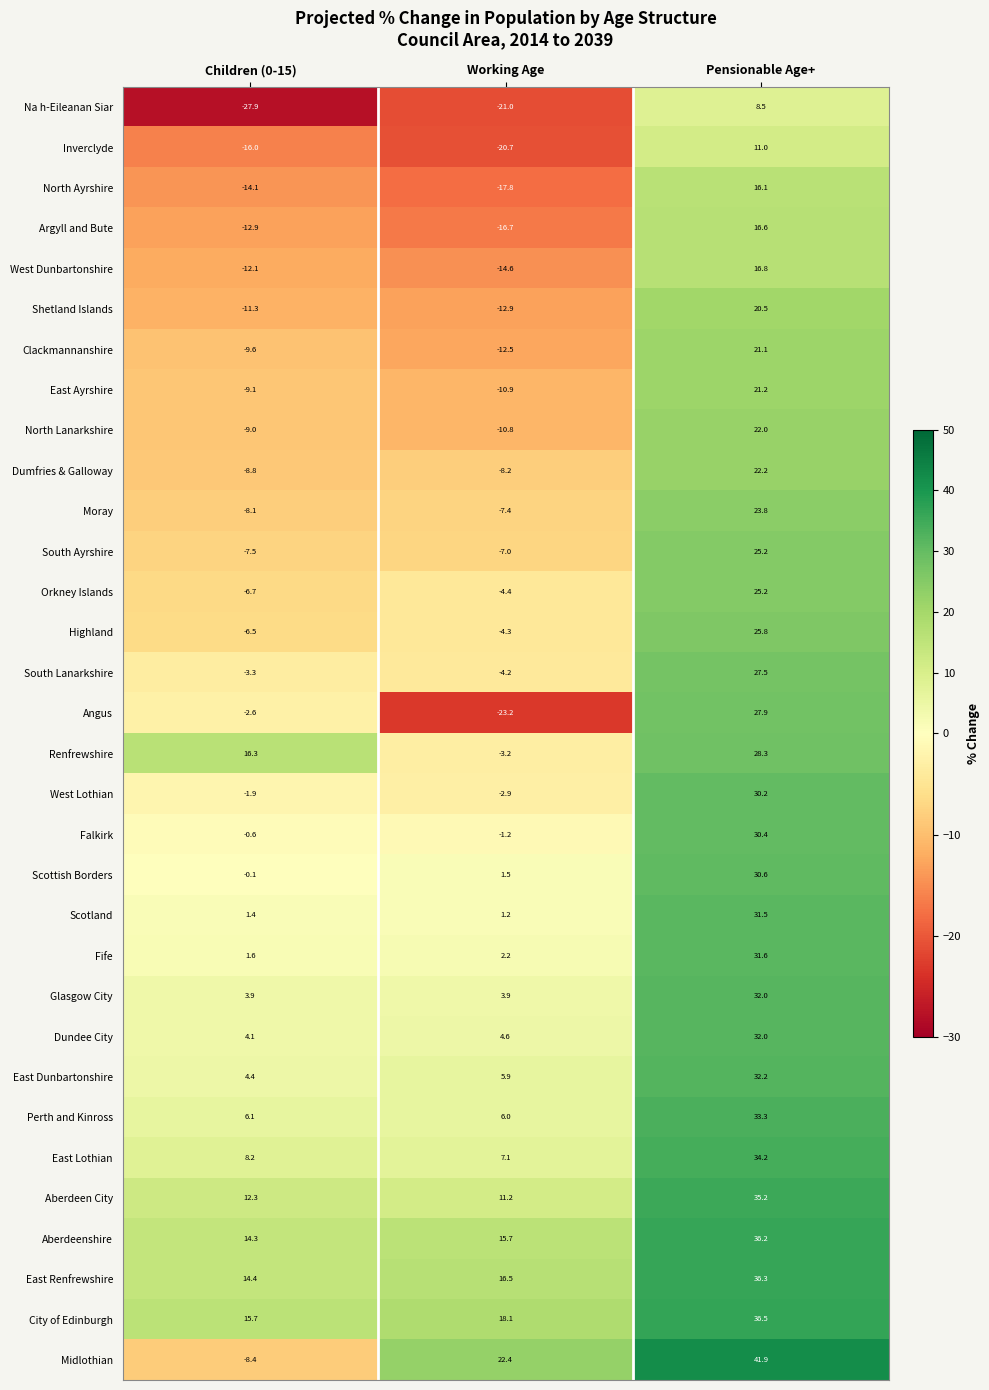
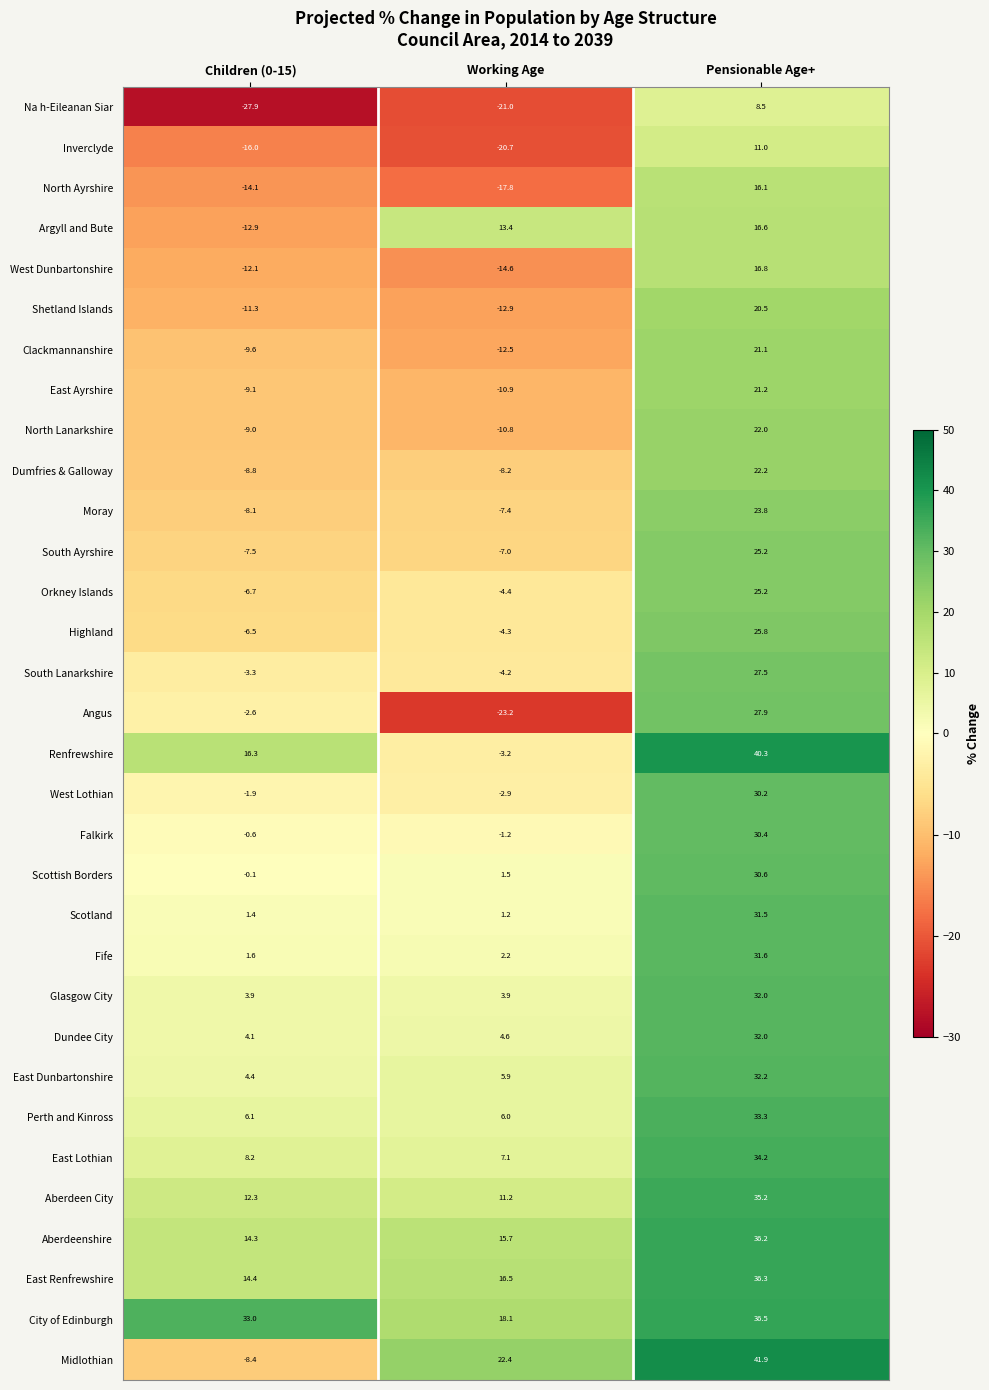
Argyll and Bute, Working Age: -16.7 -> 13.4
Renfrewshire, Pensionable Age+: 28.3 -> 40.3
City of Edinburgh, Children (0-15): 15.7 -> 33.0
